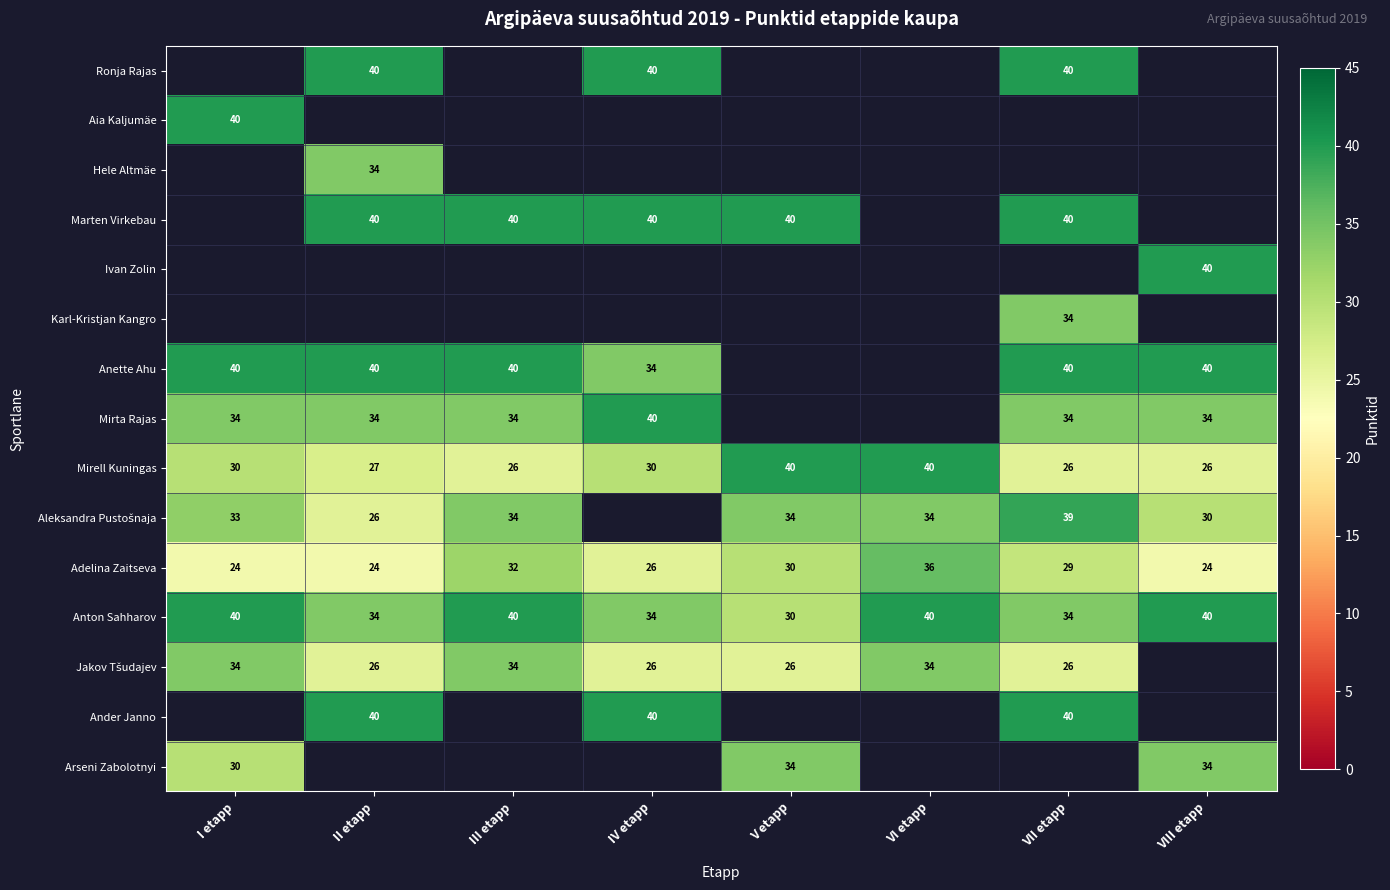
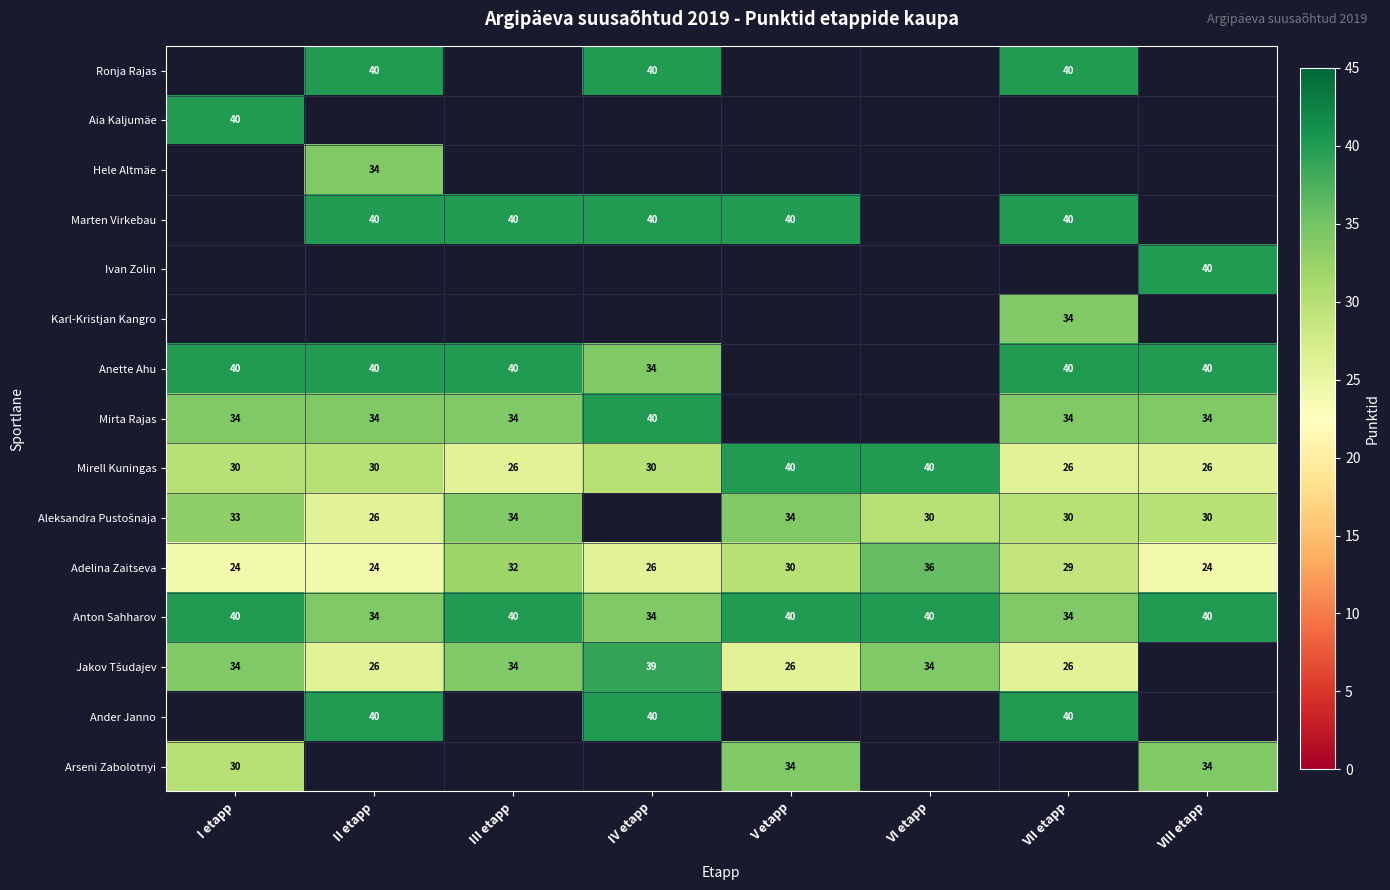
Mirell Kuningas, II etapp: 27 -> 30
Aleksandra Pustošnaja, VI etapp: 34 -> 30
Aleksandra Pustošnaja, VII etapp: 39 -> 30
Anton Sahharov, V etapp: 30 -> 40
Jakov Tšudajev, IV etapp: 26 -> 39
